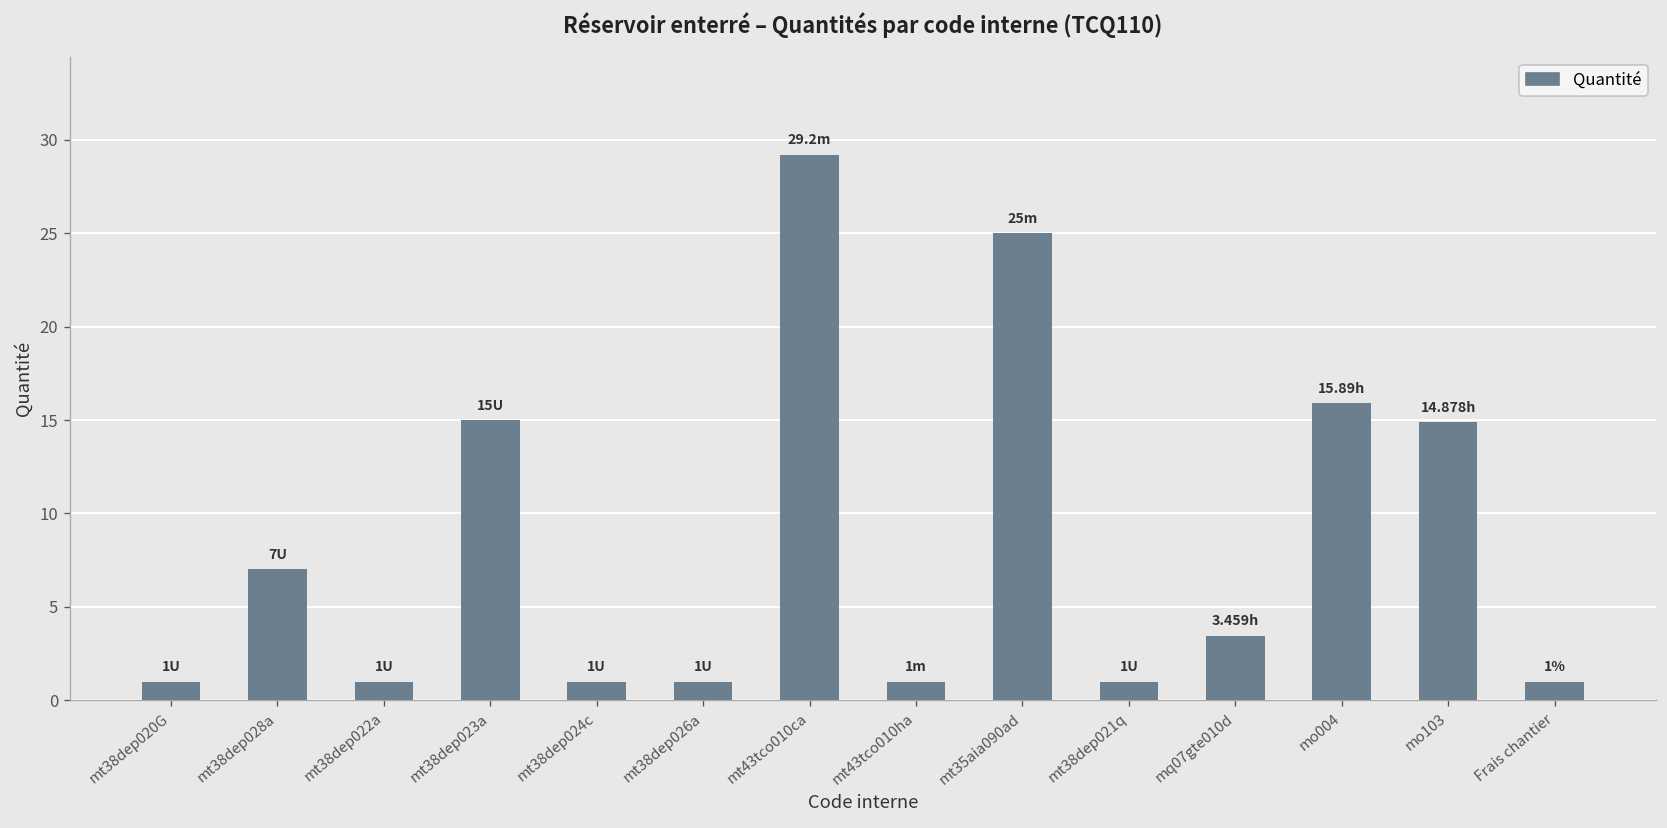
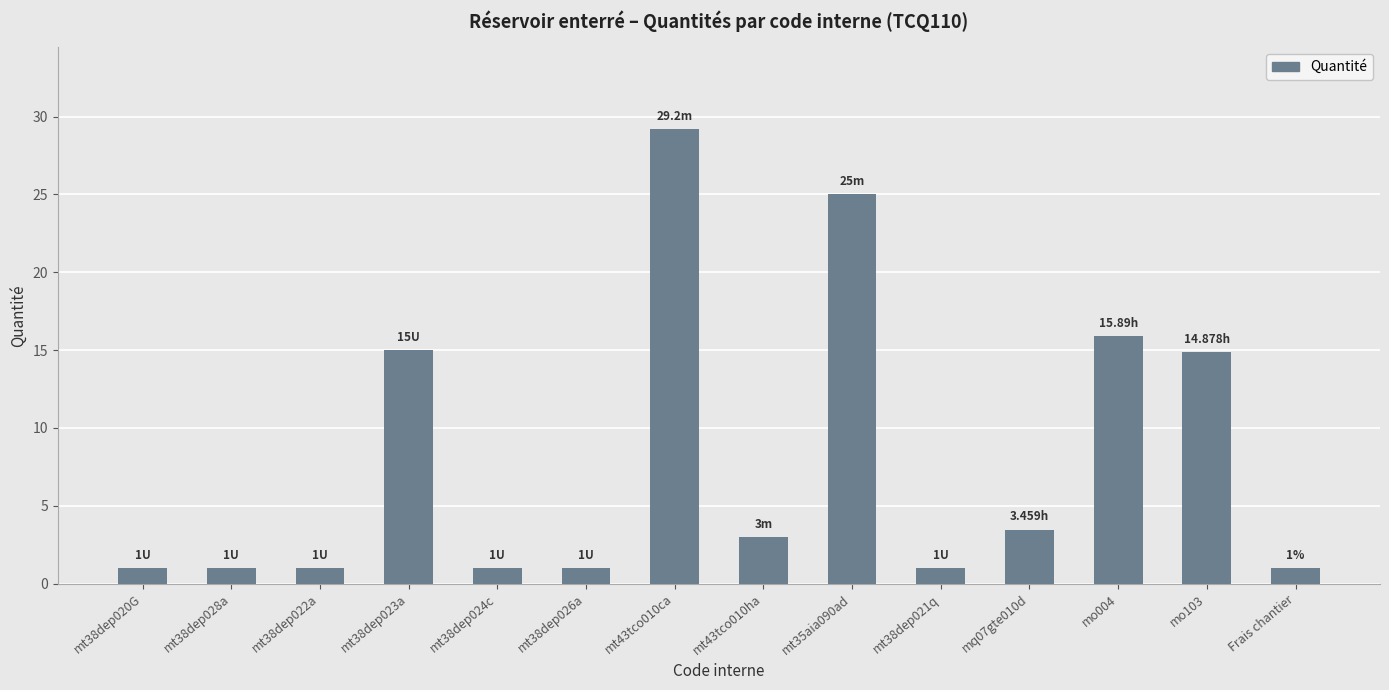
mt38dep028a: 7U -> 1U
mt43tco010ha: 1m -> 3m
